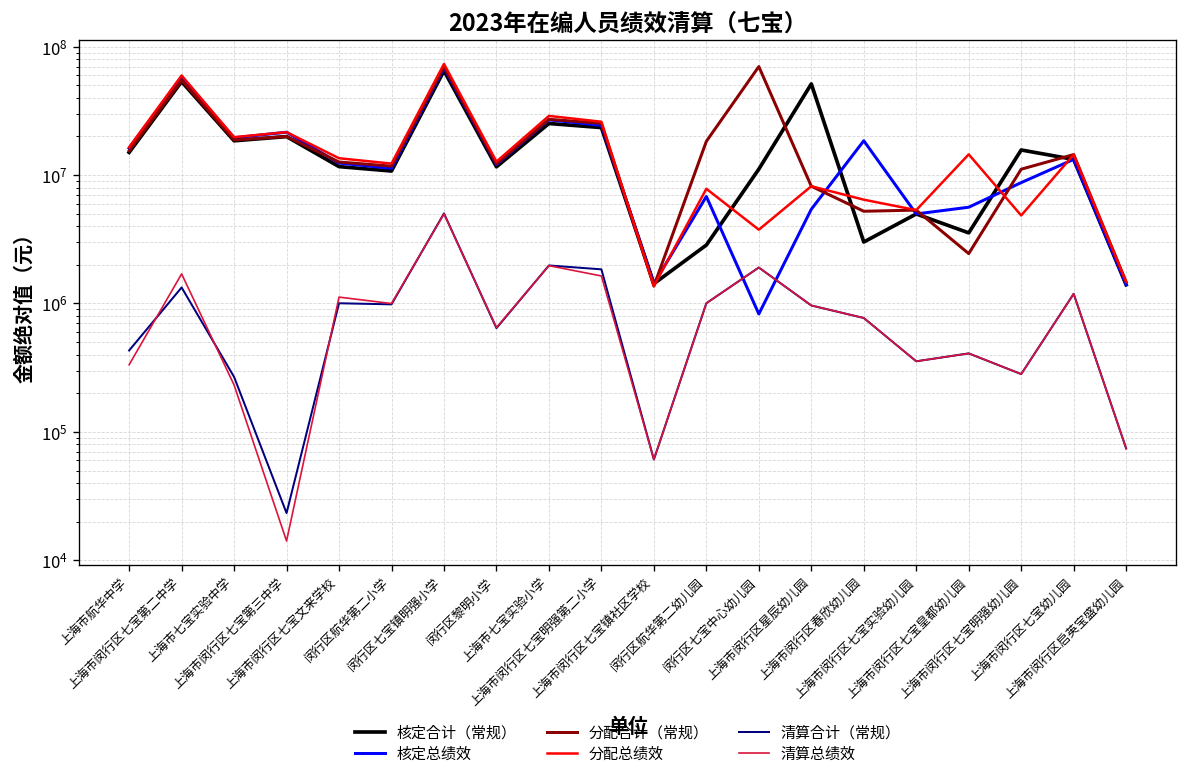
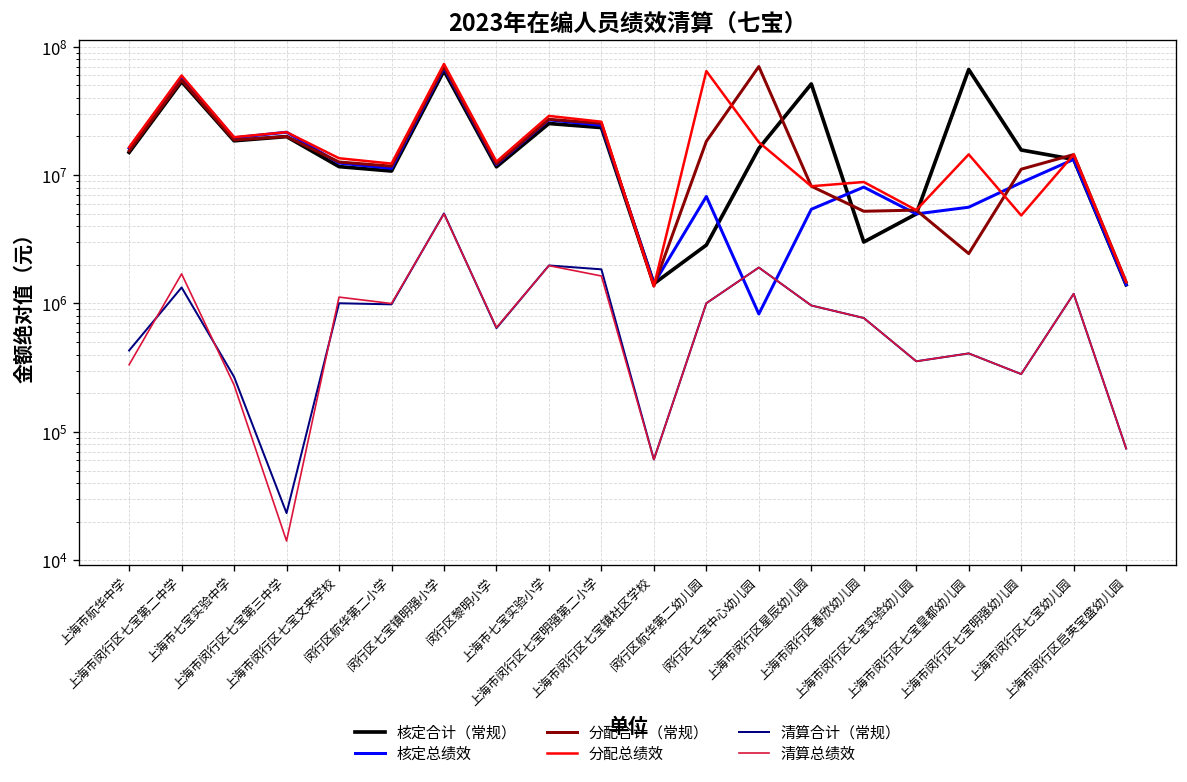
分配总绩效, 闵行区航华第二幼儿园: 8000000 -> 60000000
核定合计（常规）, 闵行区七宝中心幼儿园: 11000000 -> 16000000
分配总绩效, 闵行区七宝中心幼儿园: 3800000 -> 18000000
核定总绩效, 上海市闵行区春欣幼儿园: 19000000 -> 8000000
分配总绩效, 上海市闵行区春欣幼儿园: 6000000 -> 9000000
核定合计（常规）, 上海市闵行区七宝皇都幼儿园: 3500000 -> 70000000
